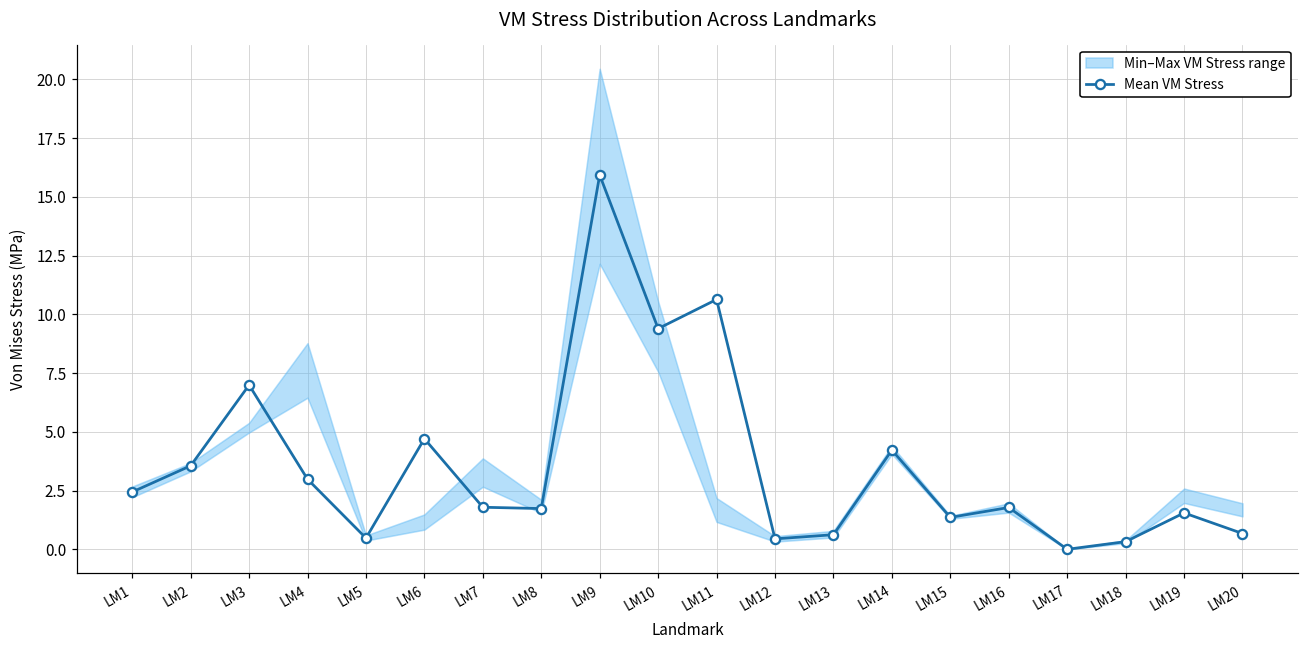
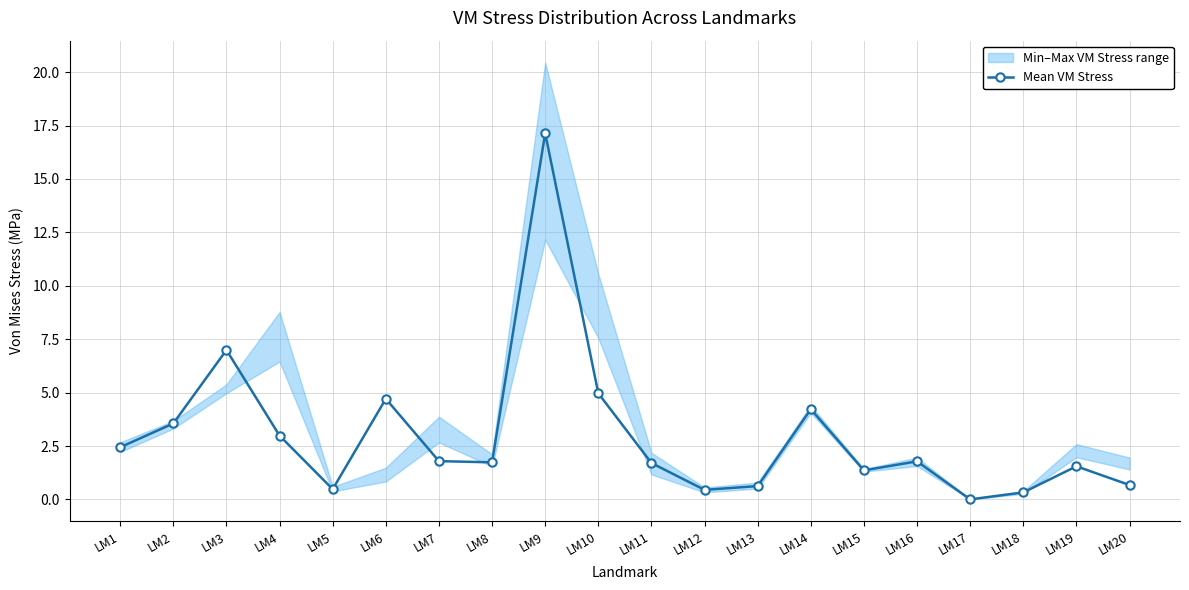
Mean VM Stress, LM9: 15.9 -> 17.1
Mean VM Stress, LM10: 9.4 -> 5.0
Mean VM Stress, LM11: 10.6 -> 1.7
